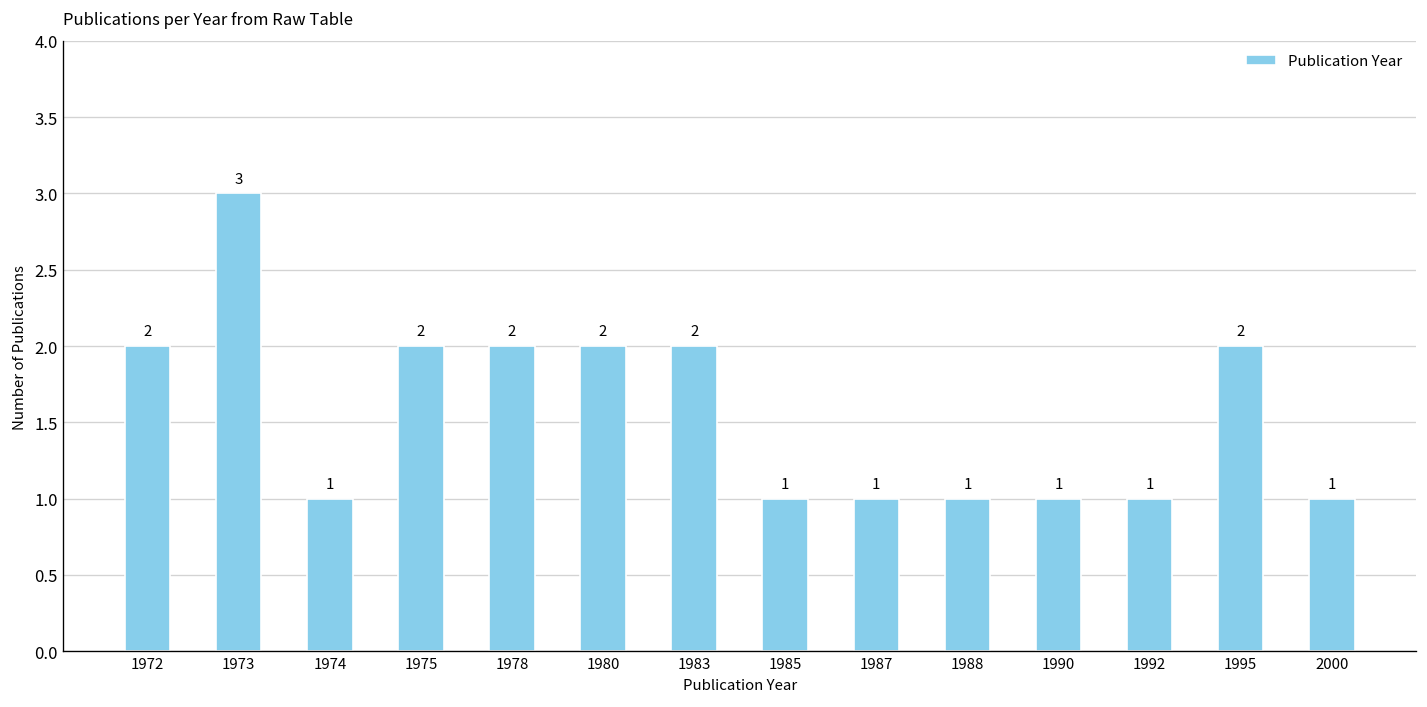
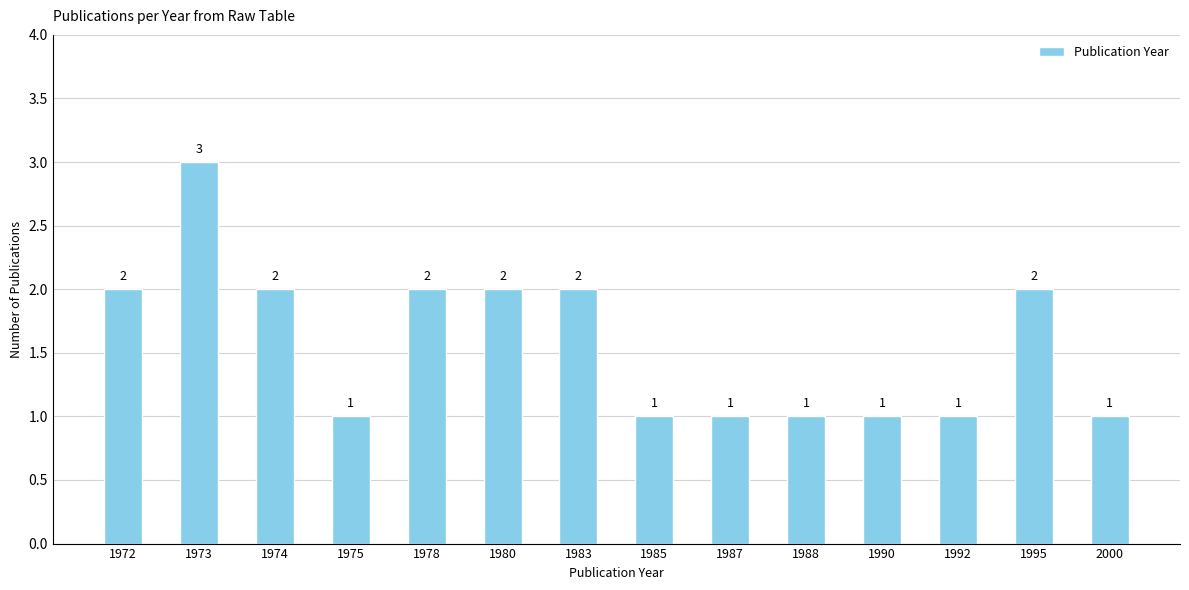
1974: 1 -> 2
1975: 2 -> 1
